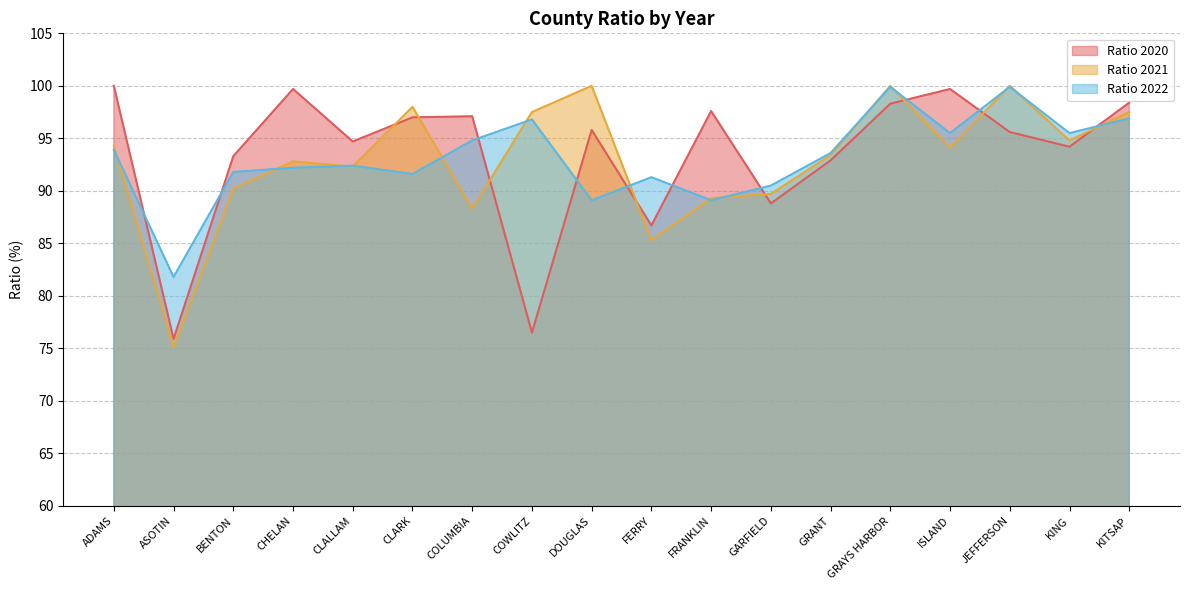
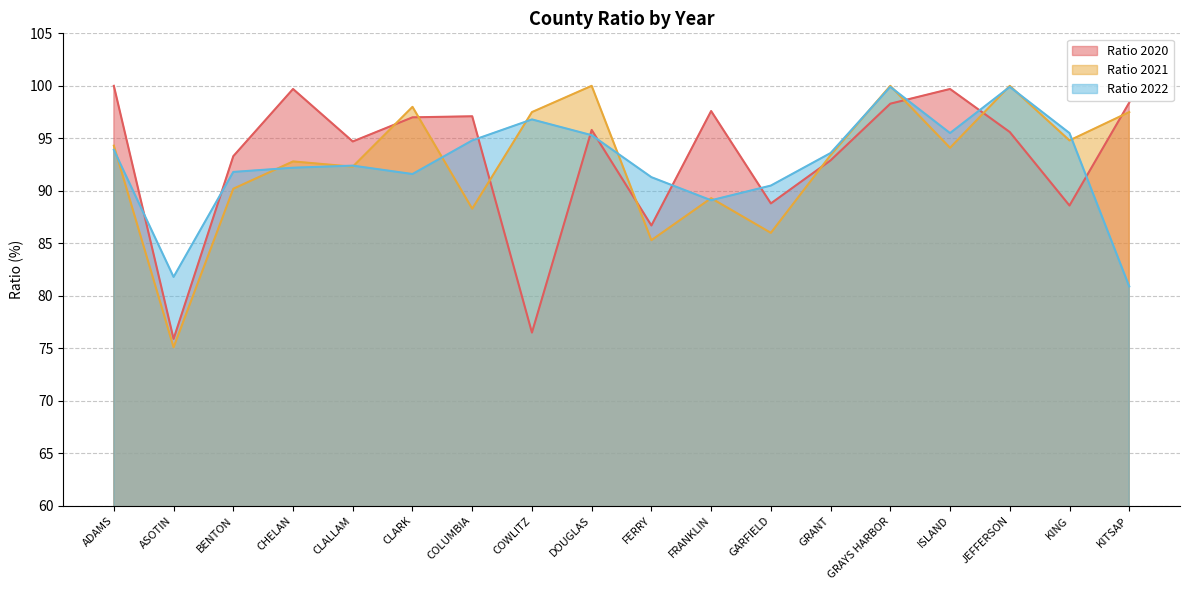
Ratio 2022, DOUGLAS: 89.1 -> 95.3
Ratio 2021, GARFIELD: 89.7 -> 86.0
Ratio 2020, KING: 94.2 -> 88.6
Ratio 2022, KITSAP: 96.9 -> 80.9
